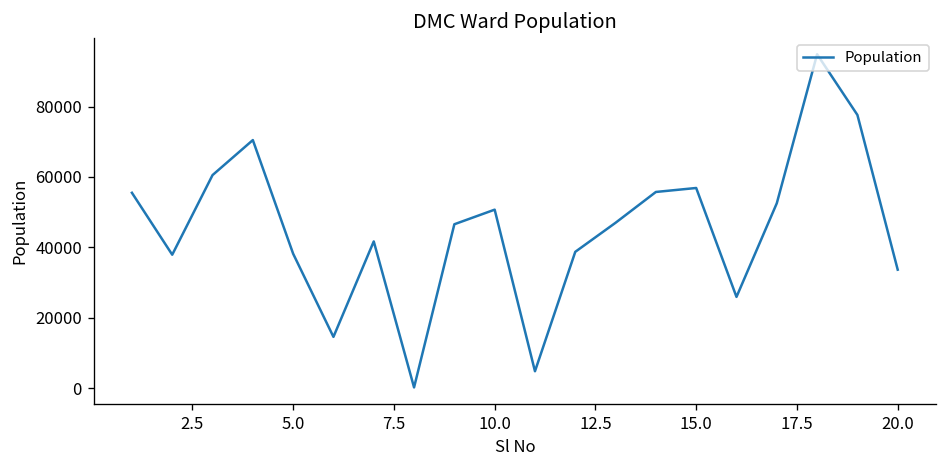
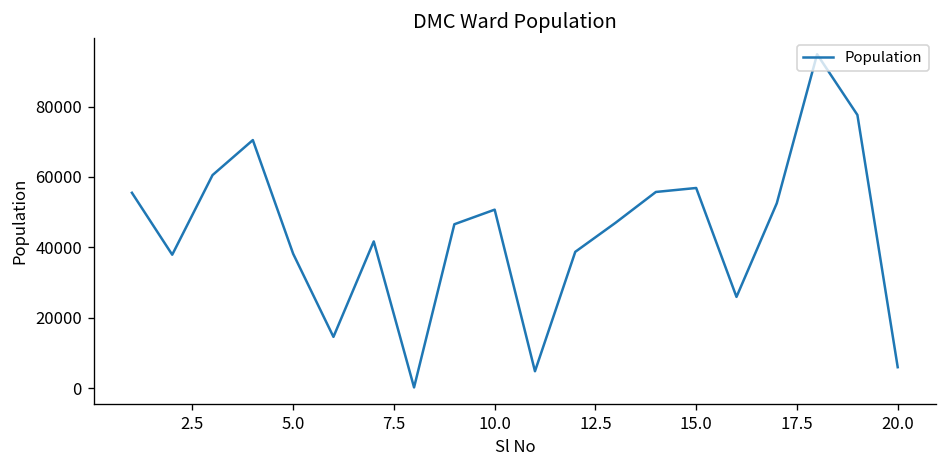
20.0: 34000 -> 6000
